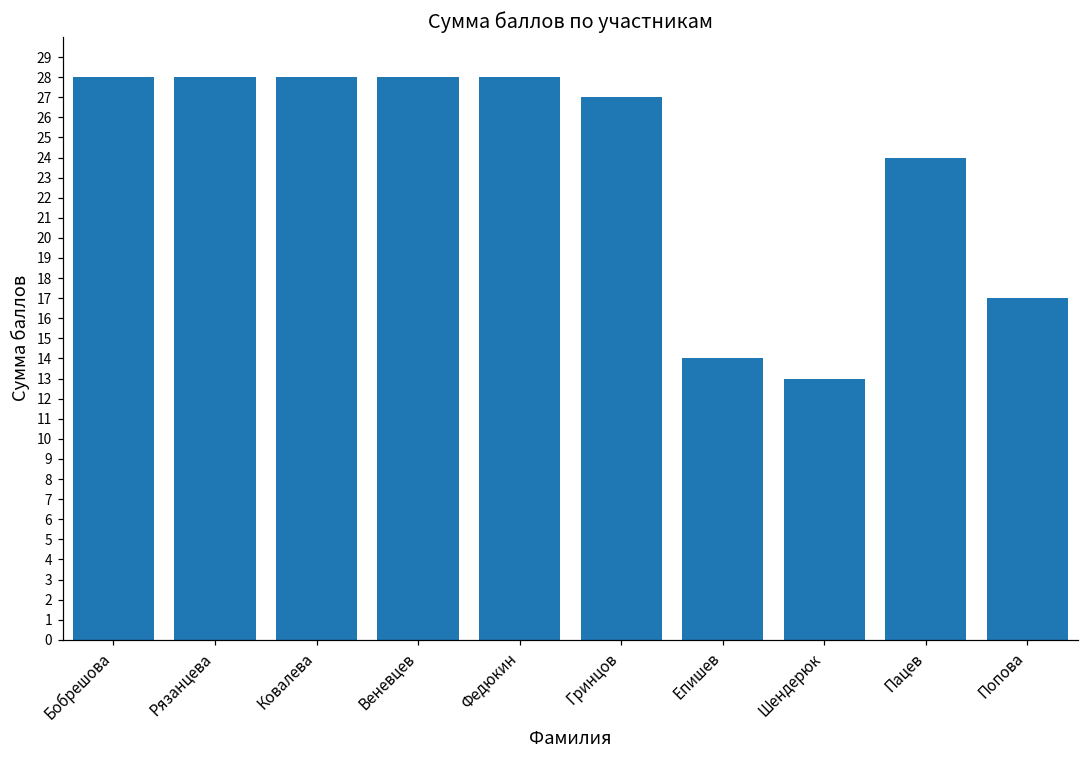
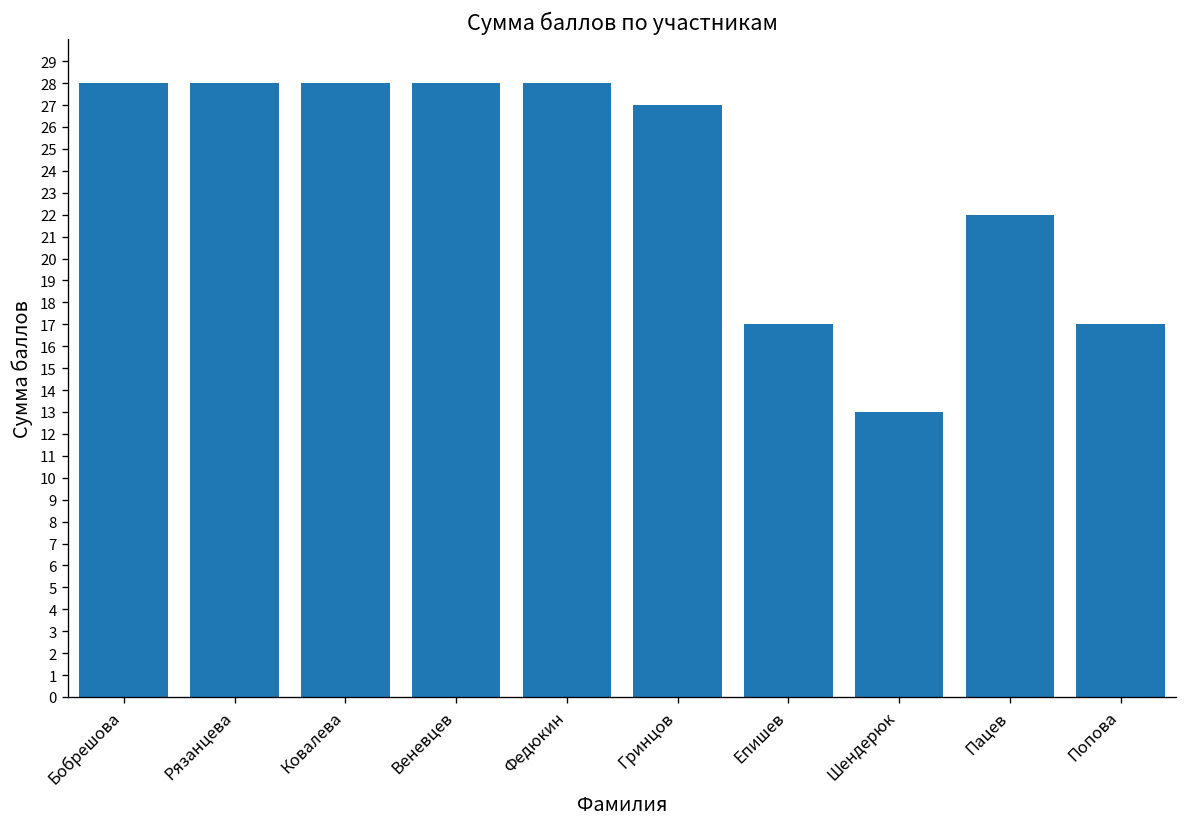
Епишев: 14 -> 17
Пацев: 24 -> 22
